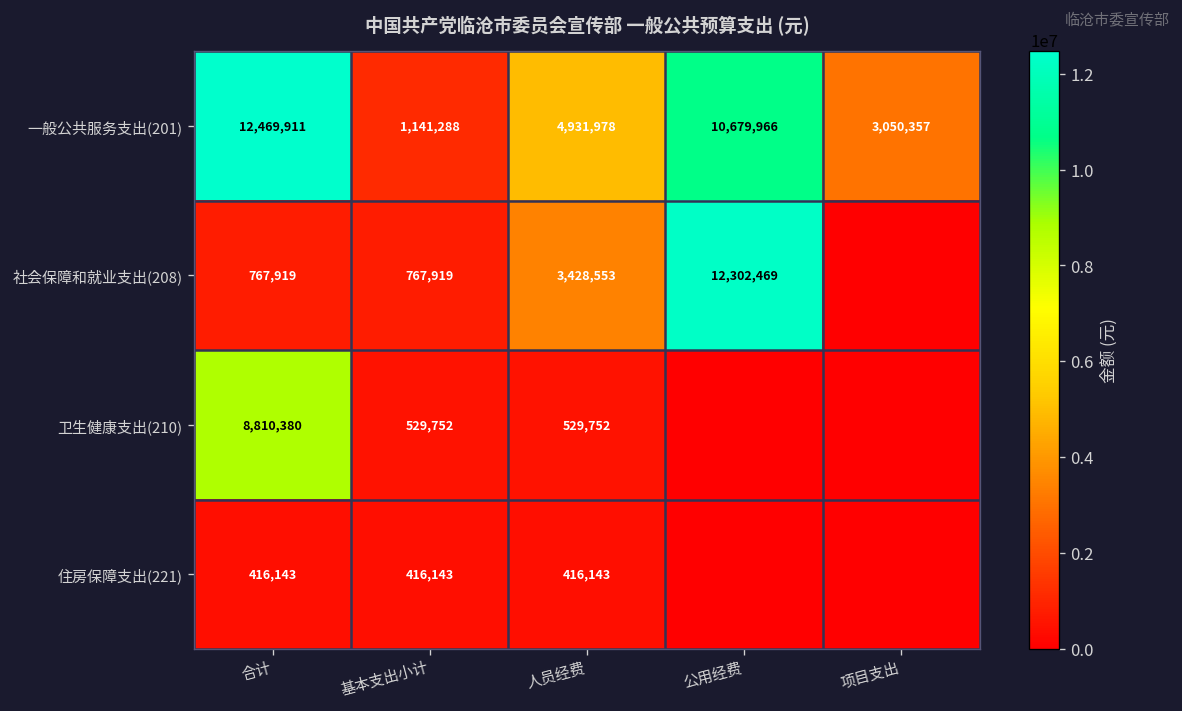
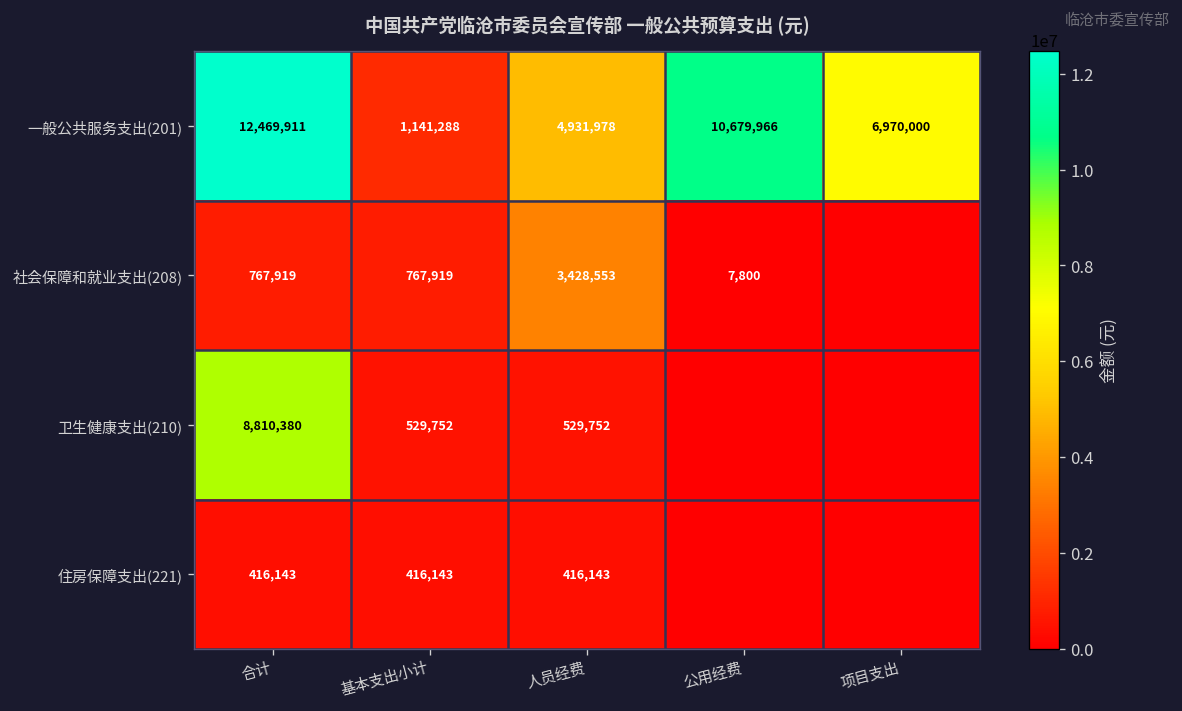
一般公共服务支出(201), 项目支出: 3,050,357 -> 6,970,000
社会保障和就业支出(208), 公用经费: 12,302,469 -> 7,800
